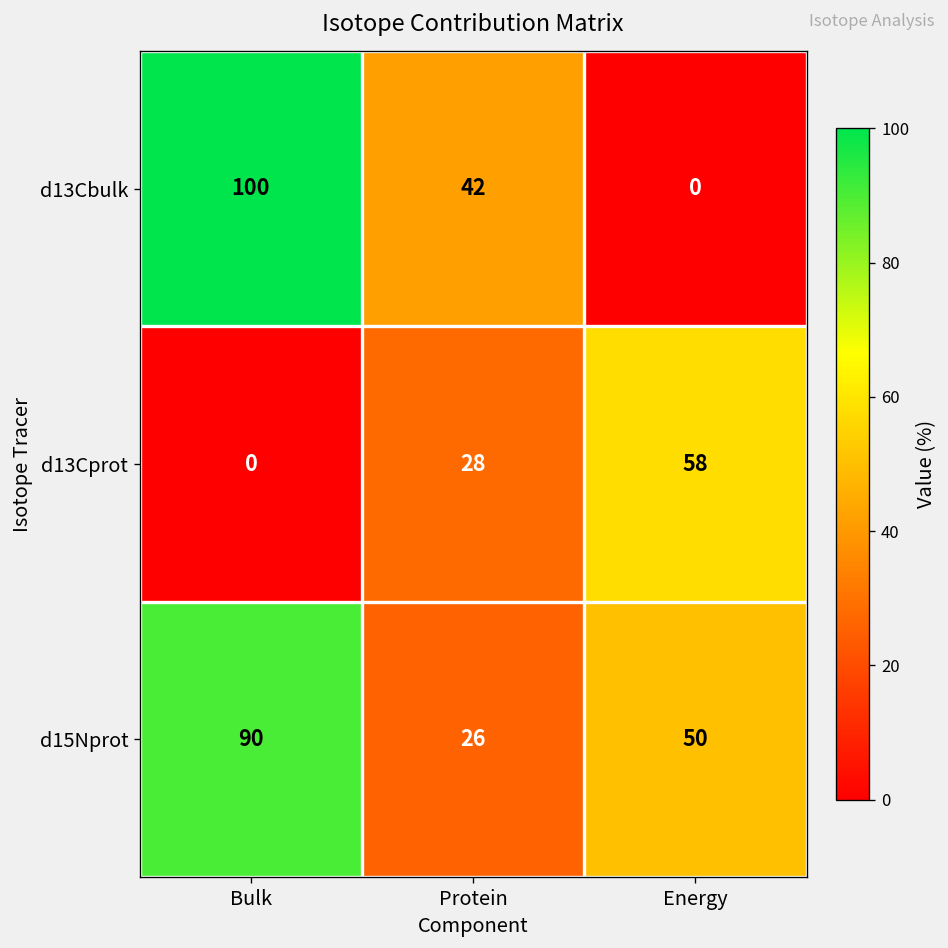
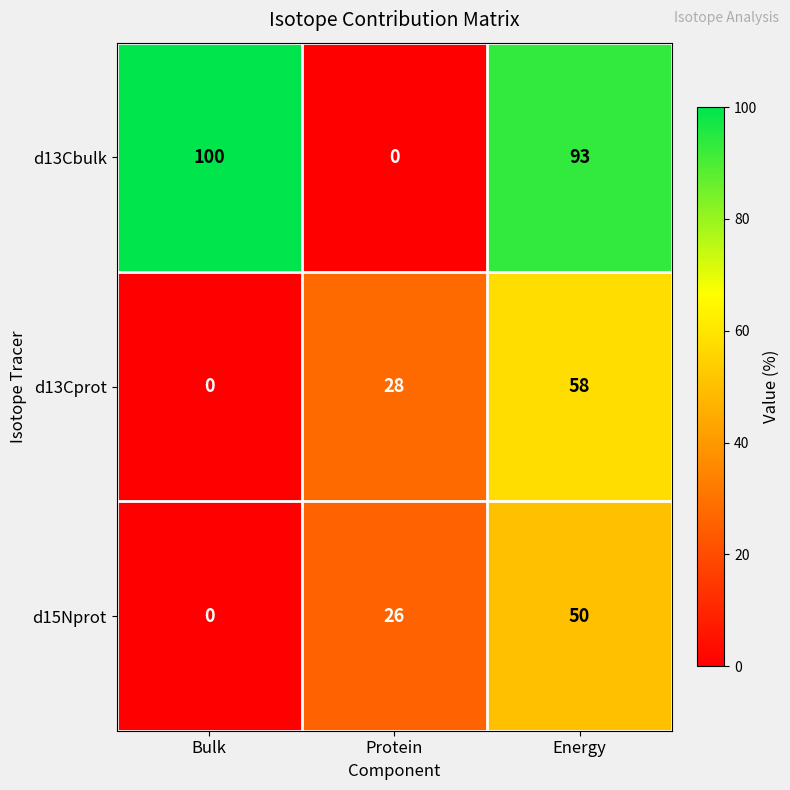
d13Cbulk, Protein: 42 -> 0
d13Cbulk, Energy: 0 -> 93
d15Nprot, Bulk: 90 -> 0
